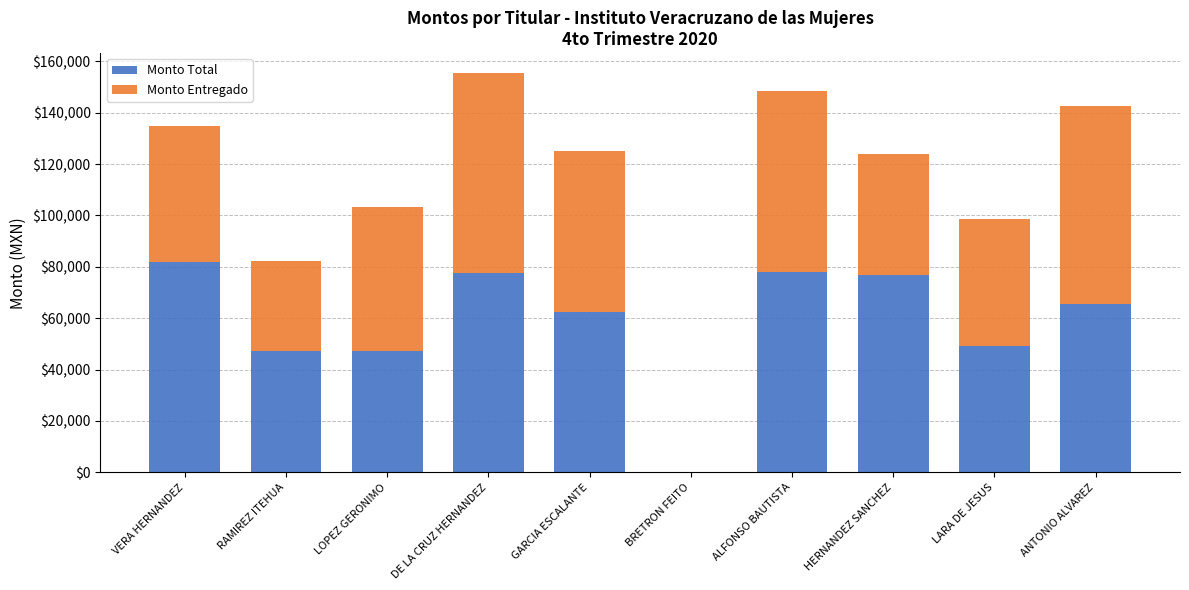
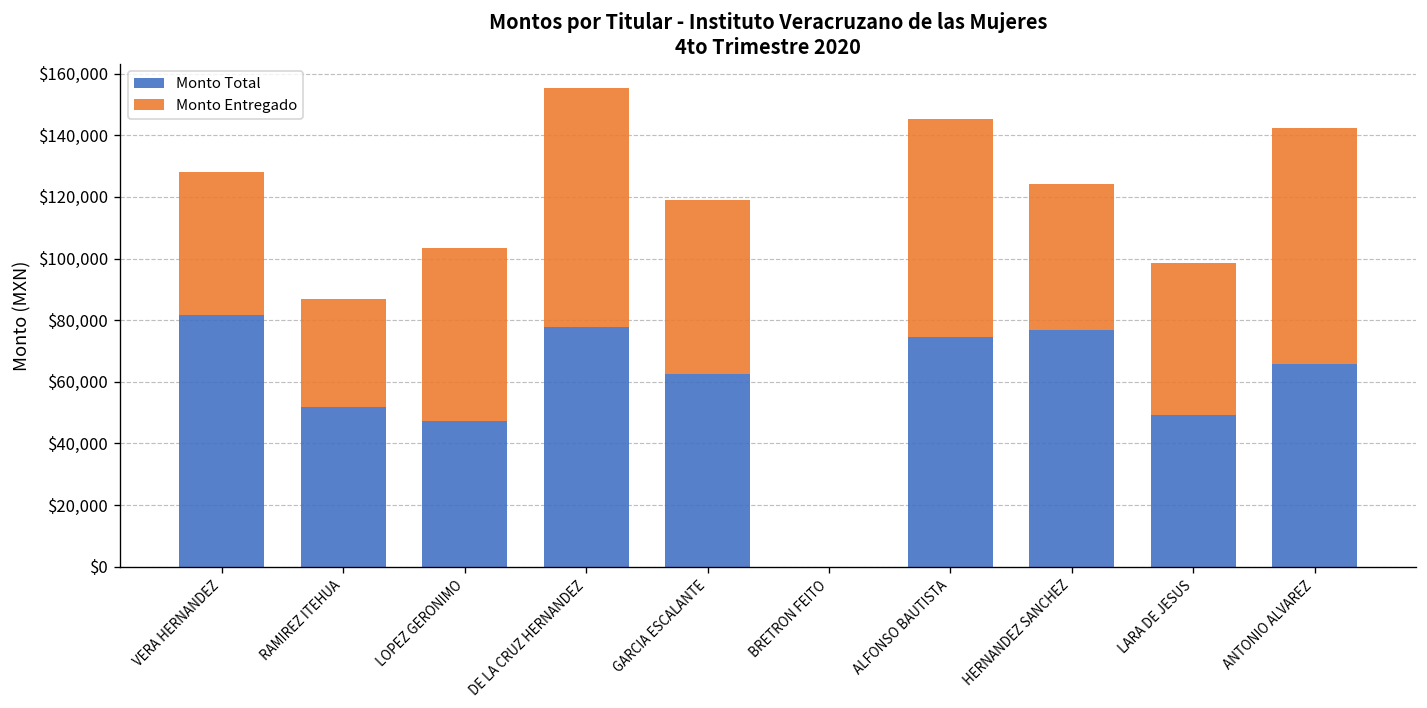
Monto Entregado, VERA HERNANDEZ: $53,000 -> $46,000
Monto Total, RAMIREZ ITEHUA: $47,000 -> $52,000
Monto Entregado, GARCIA ESCALANTE: $63,000 -> $57,000
Monto Total, ALFONSO BAUTISTA: $78,000 -> $75,000
